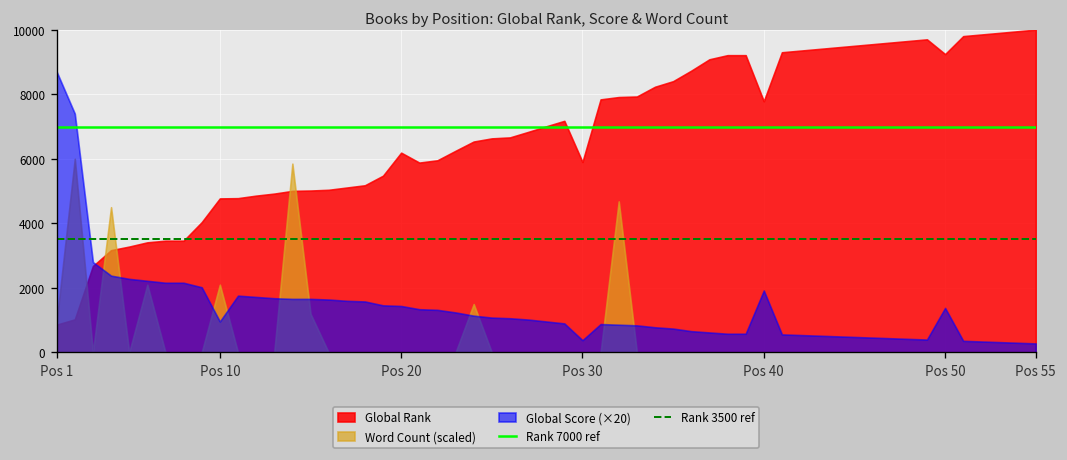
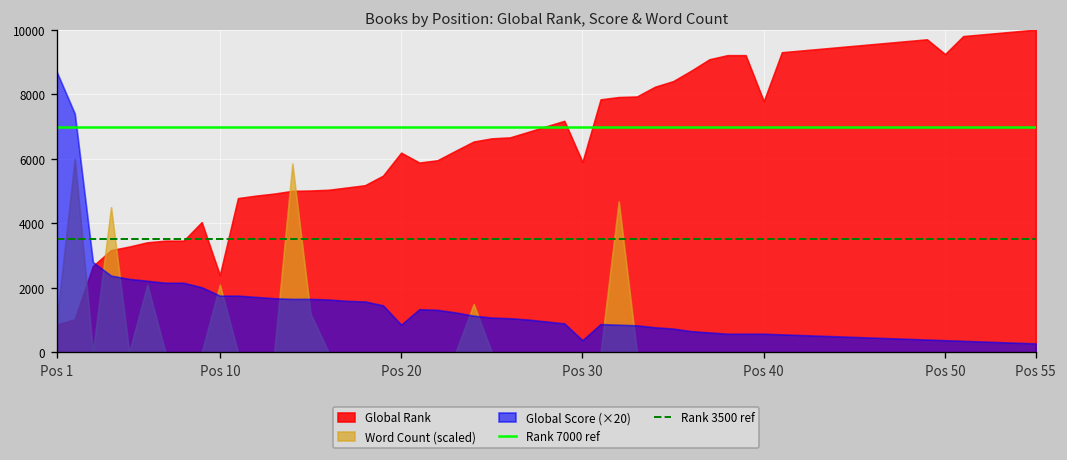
Global Rank, Pos 10: 4800 -> 2400
Global Score (×20), Pos 10: 1000 -> 1800
Global Score (×20), Pos 20: 1400 -> 900
Global Score (×20), Pos 40: 1900 -> 600
Global Score (×20), Pos 50: 1400 -> 400
